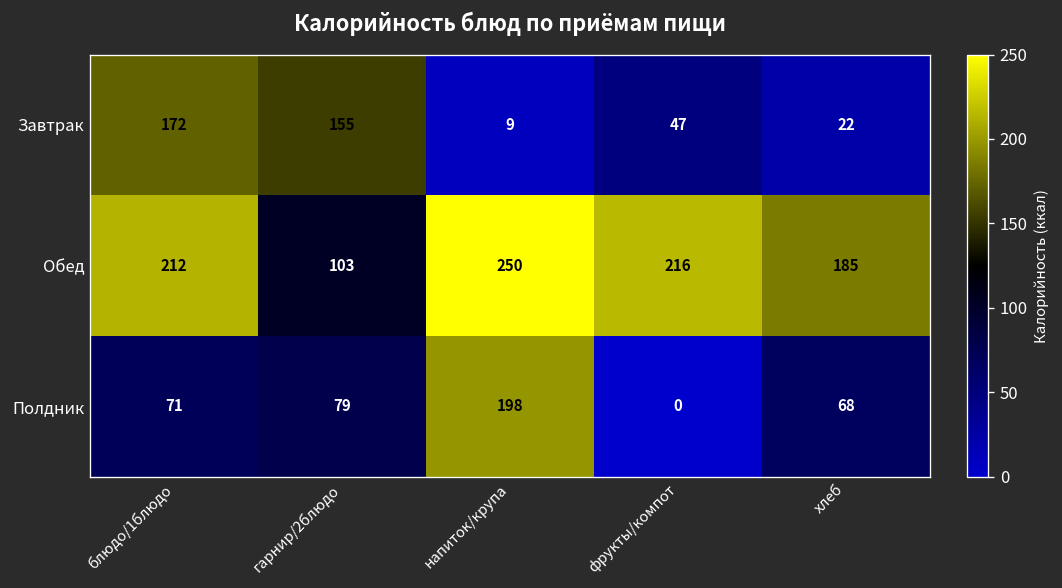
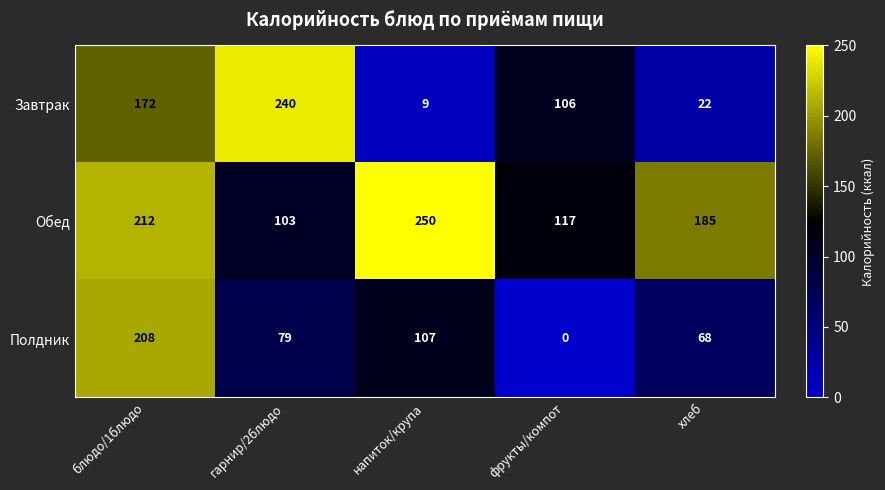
Завтрак, гарнир/2блюдо: 155 -> 240
Завтрак, фрукты/компот: 47 -> 106
Обед, фрукты/компот: 216 -> 117
Полдник, блюдо/1блюдо: 71 -> 208
Полдник, напиток/крупа: 198 -> 107
